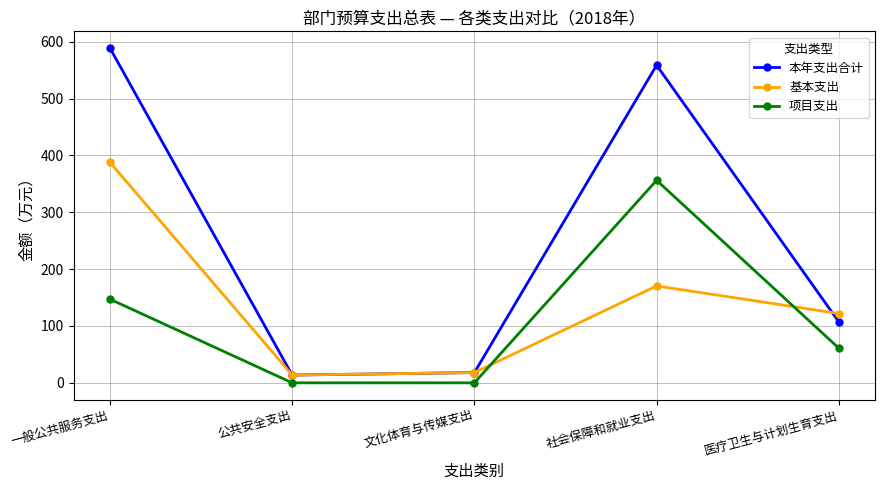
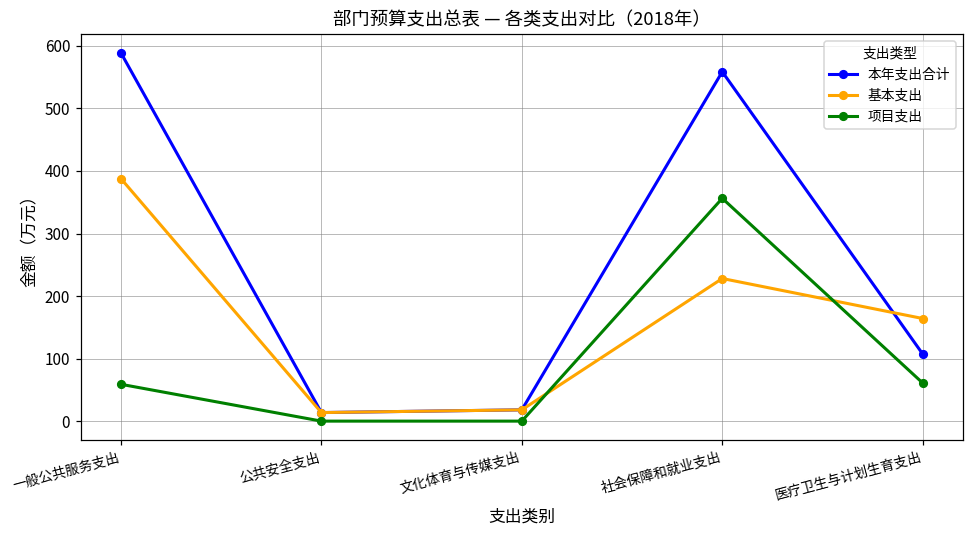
项目支出, 一般公共服务支出: 150 -> 60
基本支出, 社会保障和就业支出: 170 -> 230
基本支出, 医疗卫生与计划生育支出: 120 -> 160
